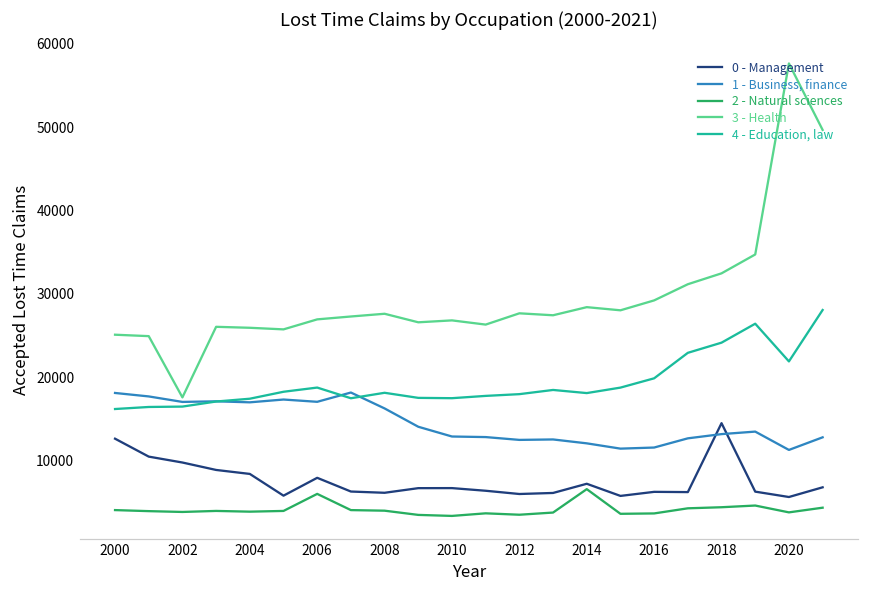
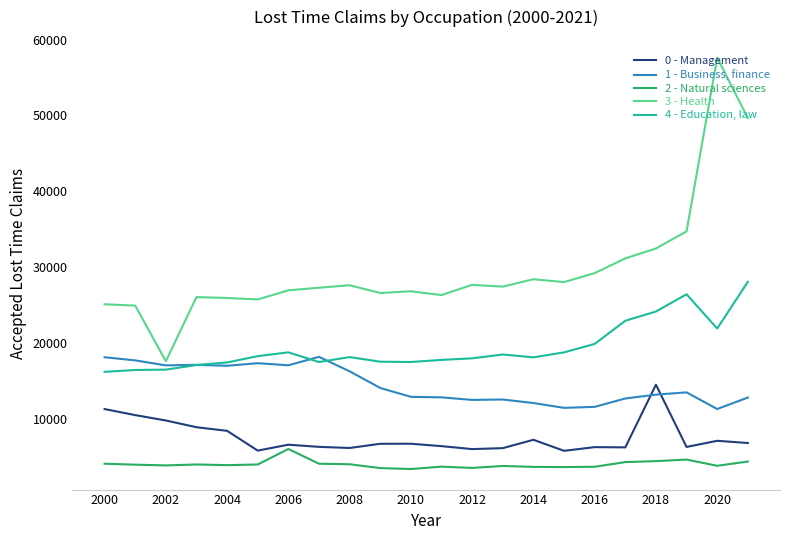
0 - Management, 2000: 13000 -> 11000
0 - Management, 2006: 8000 -> 7000
2 - Natural sciences, 2014: 7000 -> 4000
0 - Management, 2020: 6000 -> 7000
